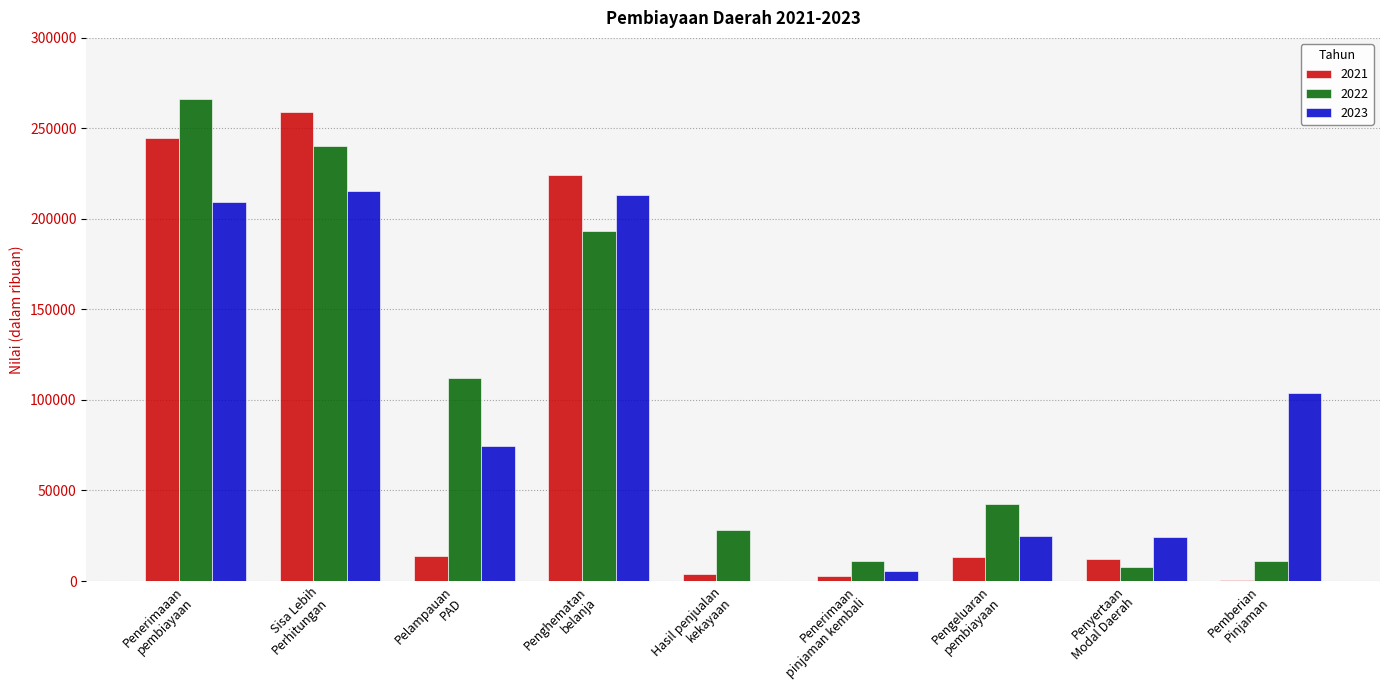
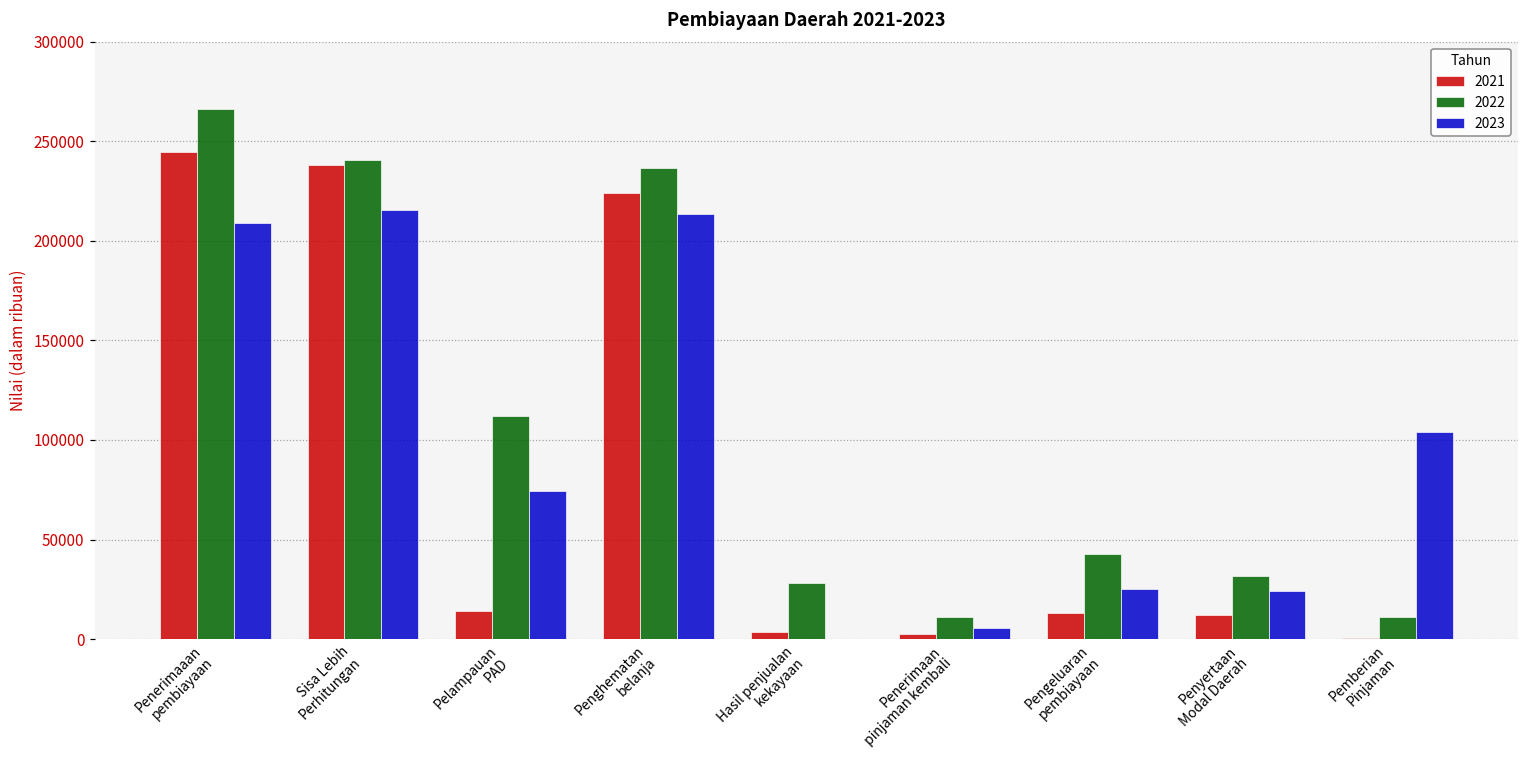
2021, Sisa Lebih Perhitungan: 259000 -> 238000
2022, Penghematan belanja: 194000 -> 237000
2022, Penyertaan Modal Daerah: 7000 -> 32000
